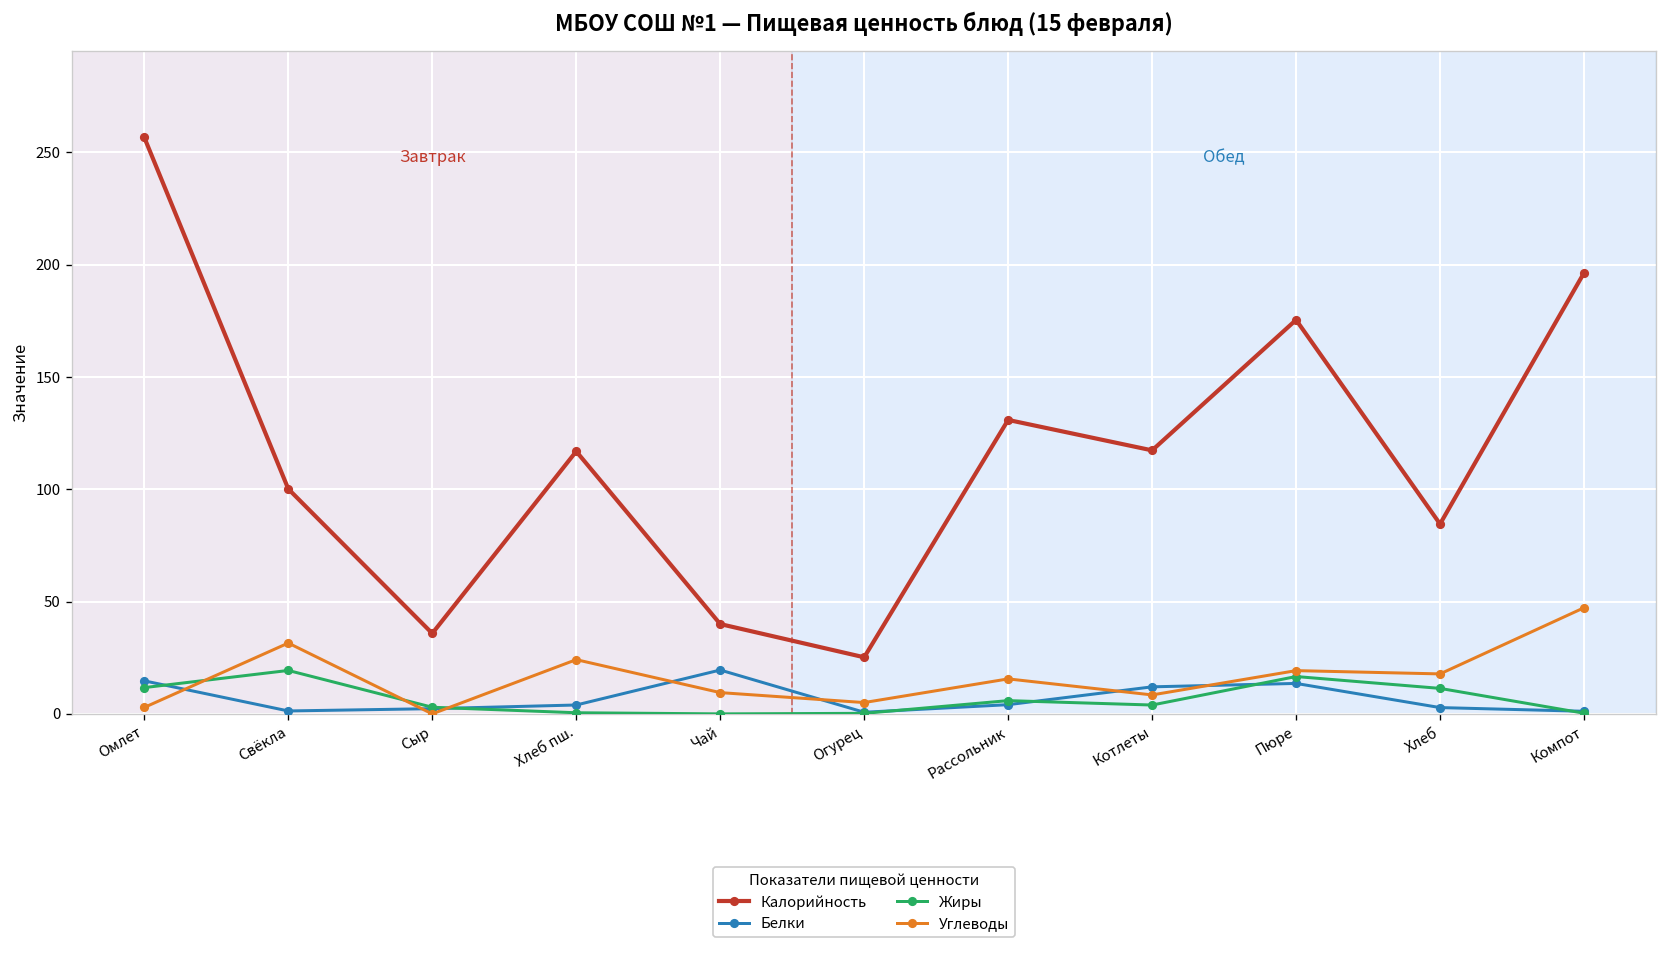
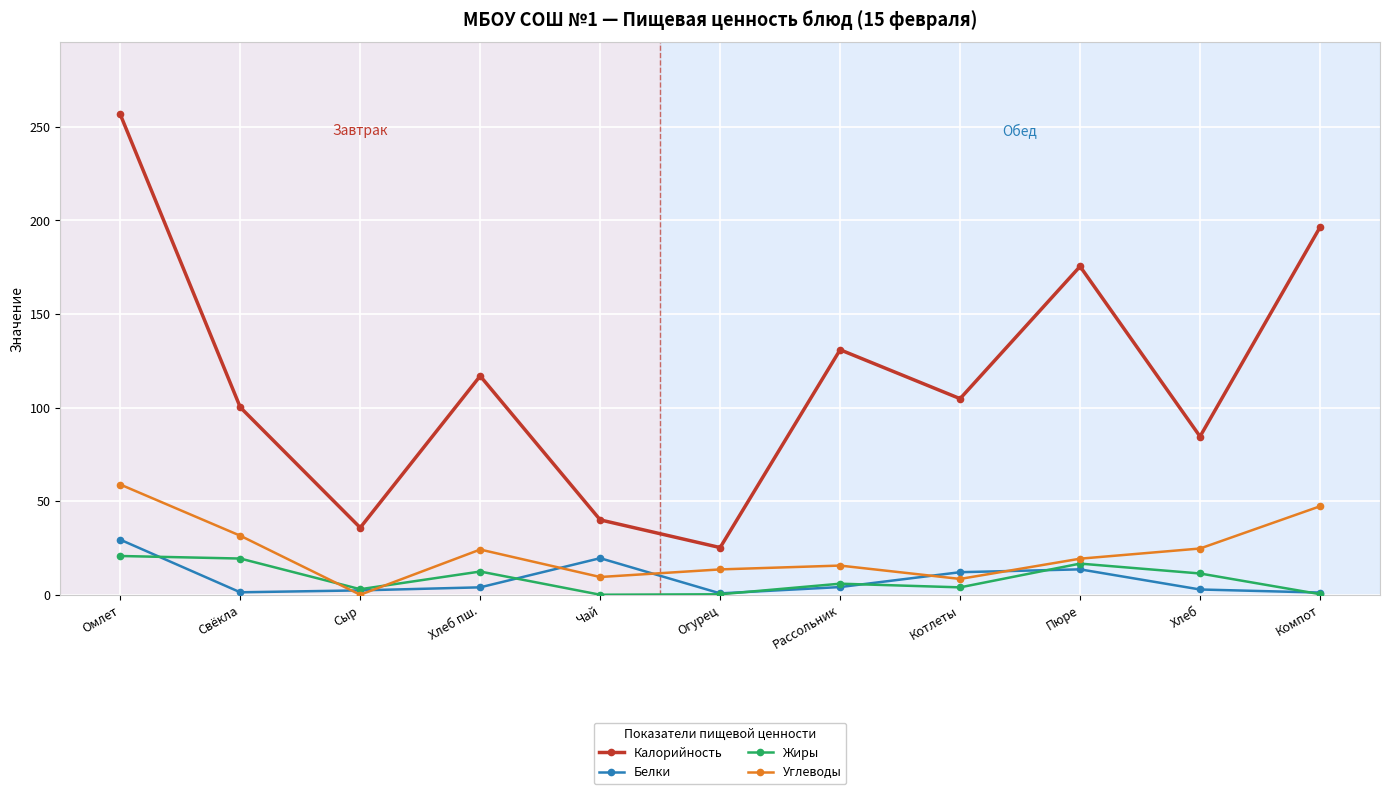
Белки, Омлет: 15 -> 29
Жиры, Омлет: 12 -> 21
Углеводы, Омлет: 3 -> 59
Жиры, Хлеб пш.: 1 -> 12
Углеводы, Огурец: 5 -> 14
Калорийность, Котлеты: 117 -> 105
Углеводы, Хлеб: 18 -> 25
